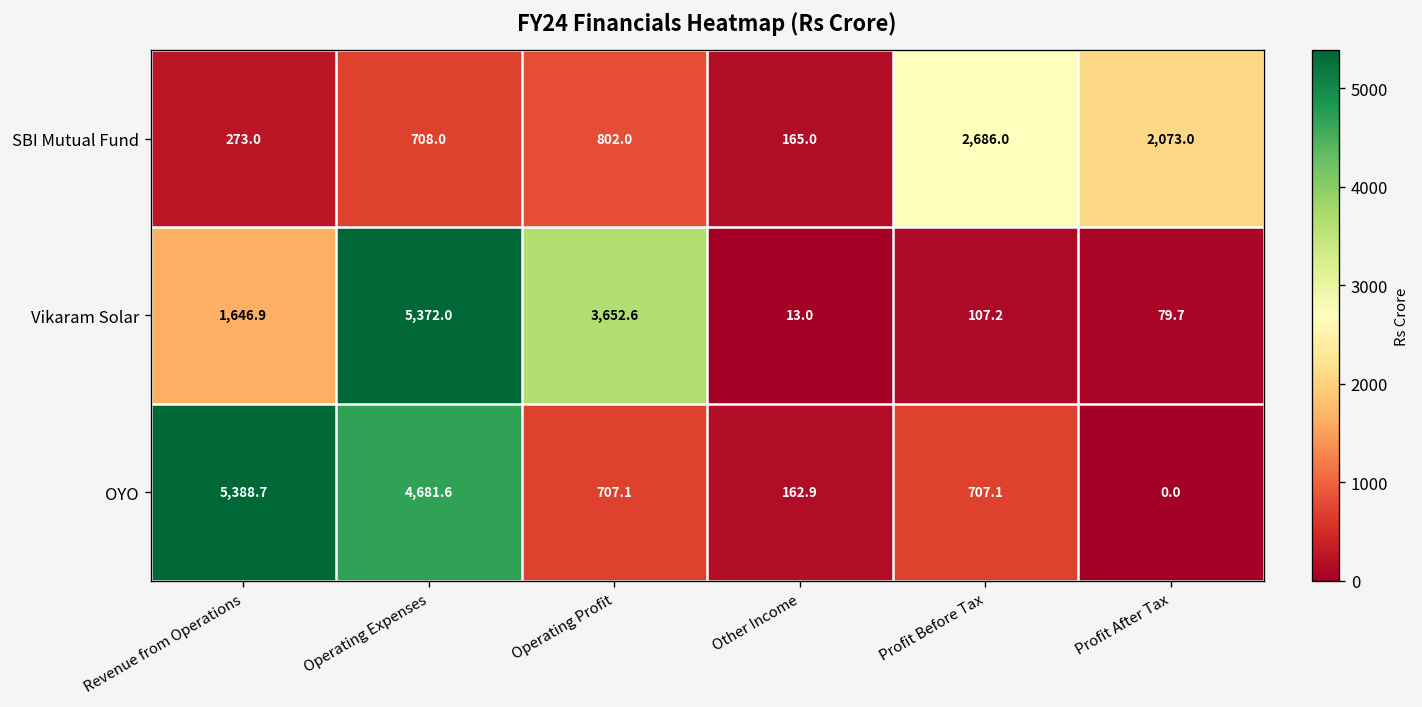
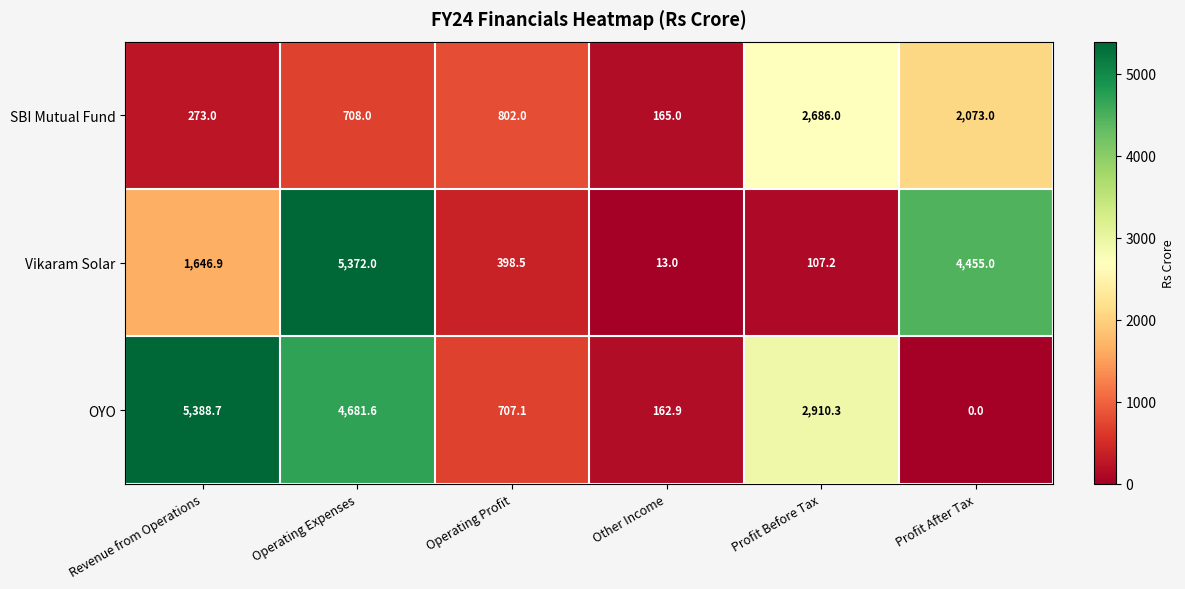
Vikaram Solar, Operating Profit: 3,652.6 -> 398.5
Vikaram Solar, Profit After Tax: 79.7 -> 4,455.0
OYO, Profit Before Tax: 707.1 -> 2,910.3
